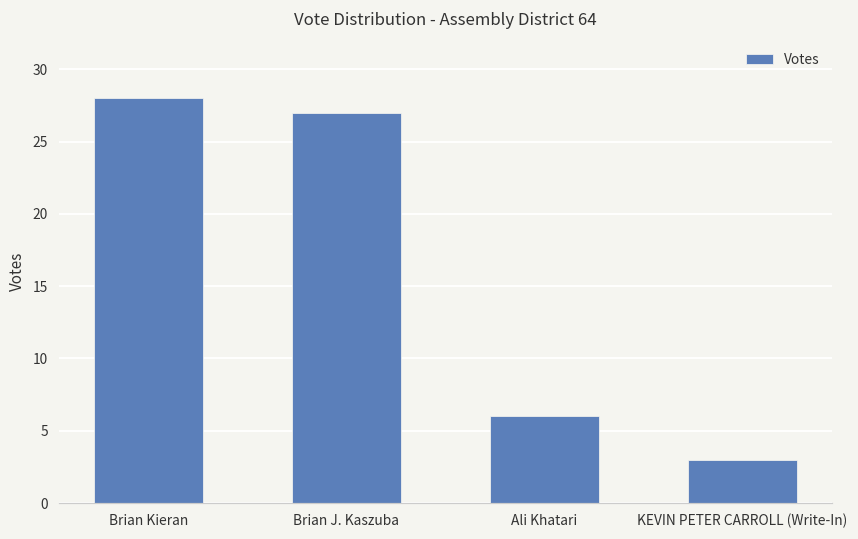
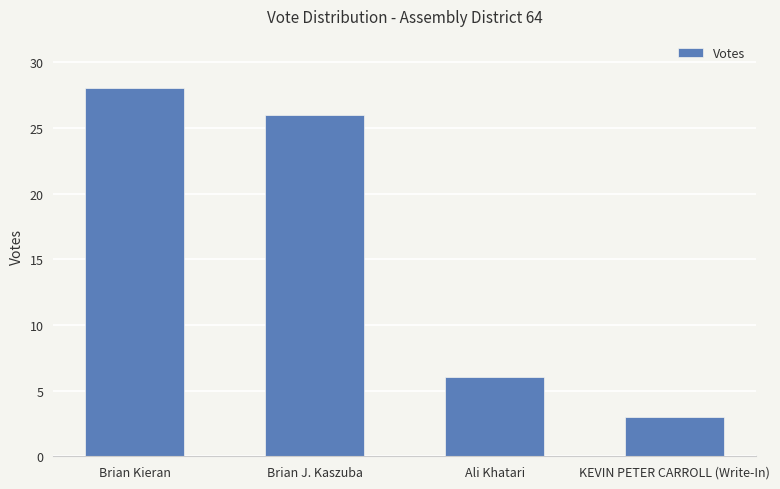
Brian J. Kaszuba: 27 -> 26
